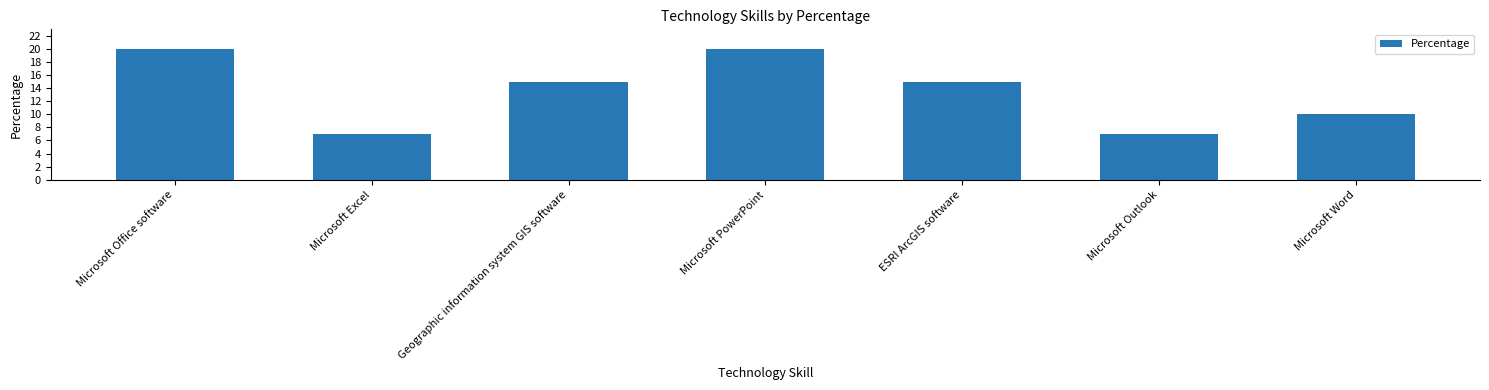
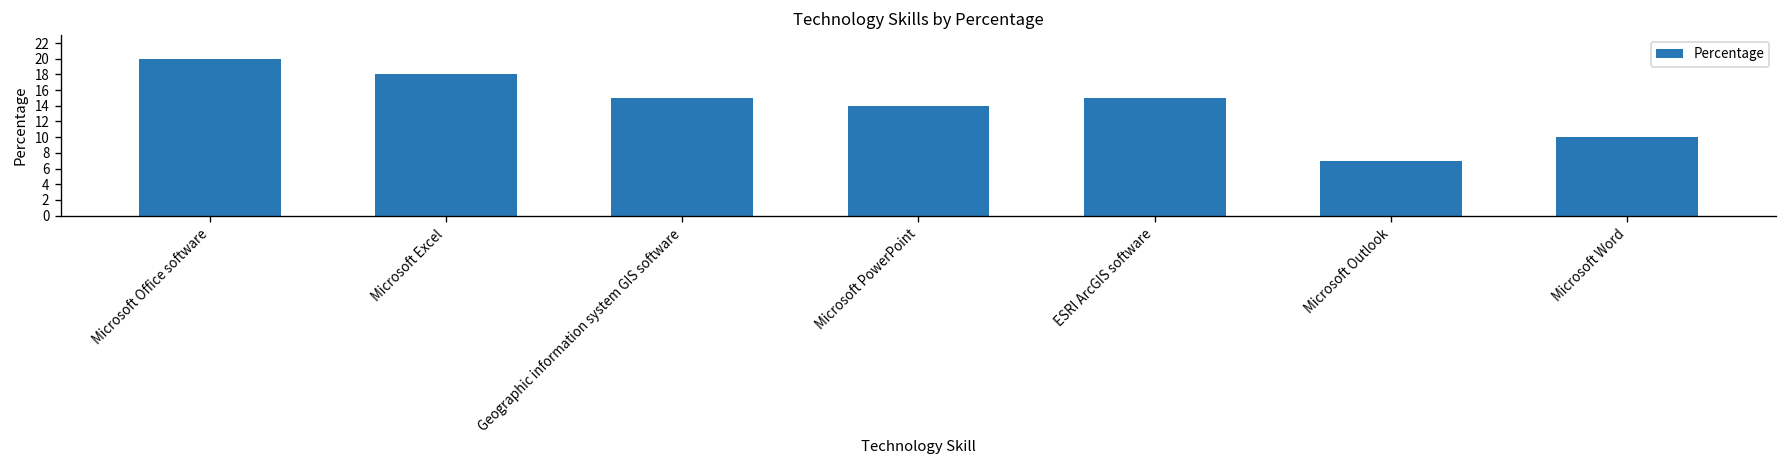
Microsoft Excel: 7 -> 18
Microsoft PowerPoint: 20 -> 14
